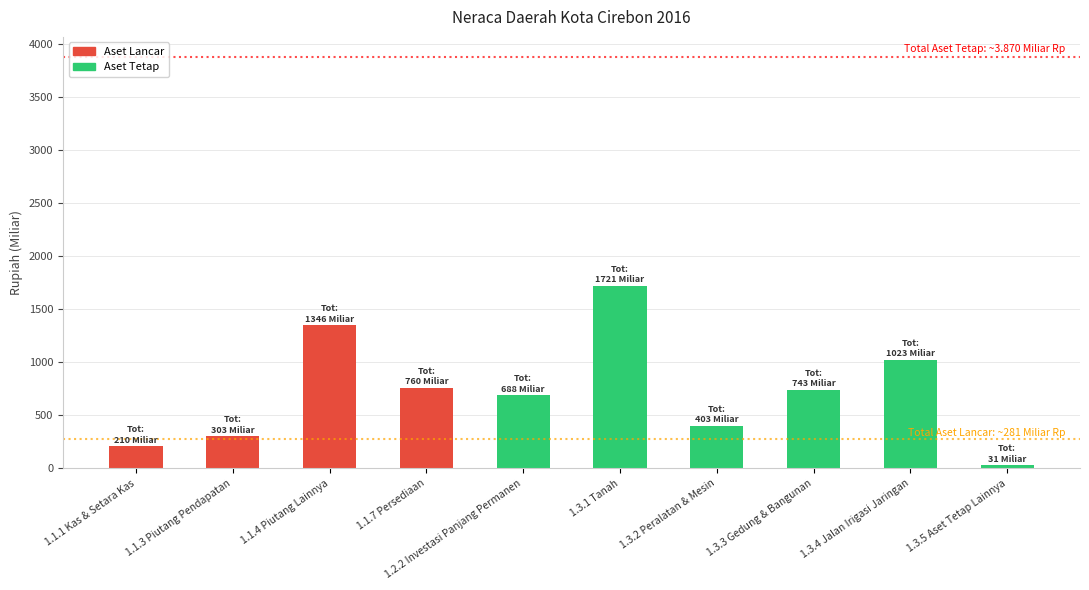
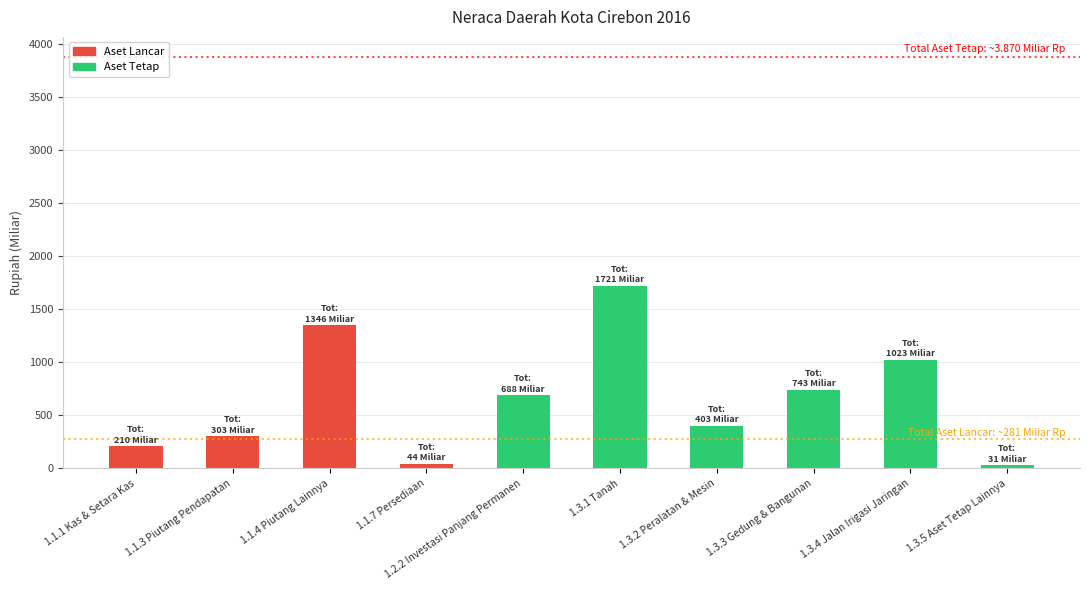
Aset Lancar, 1.1.7 Persediaan: 760 -> 44
